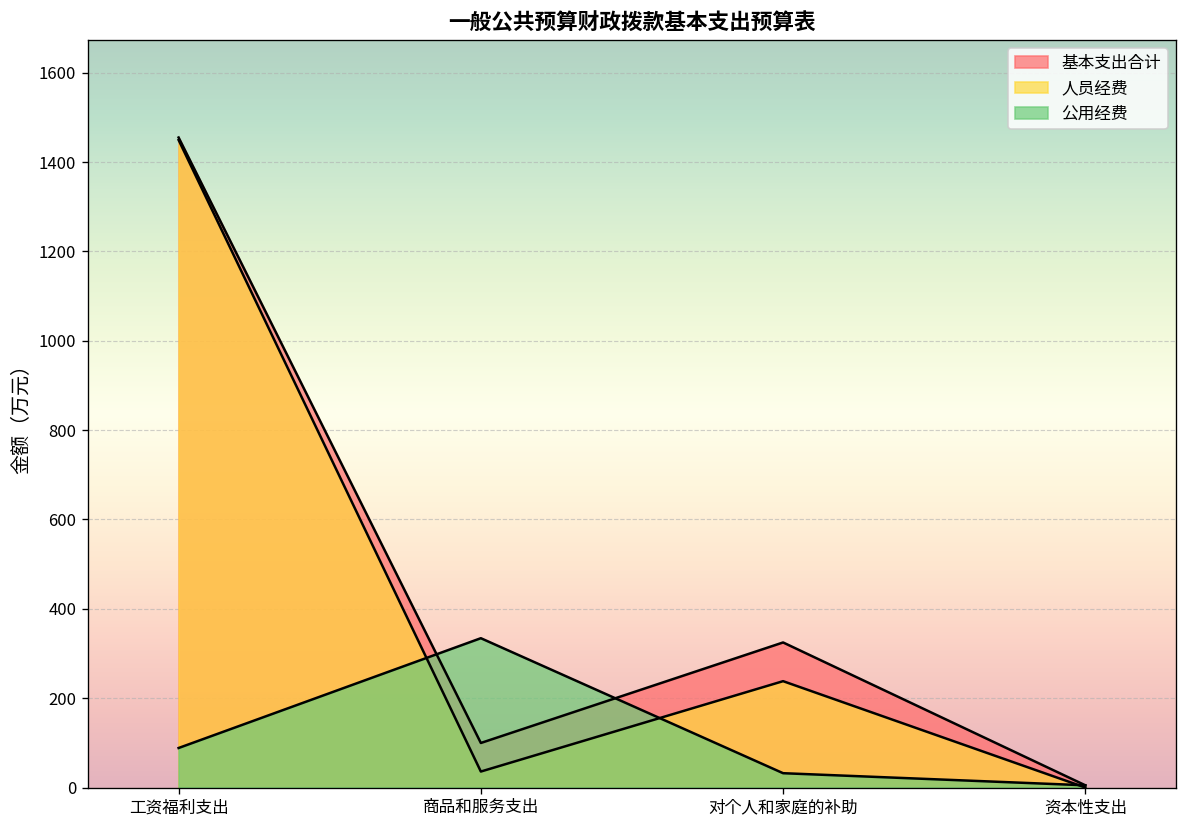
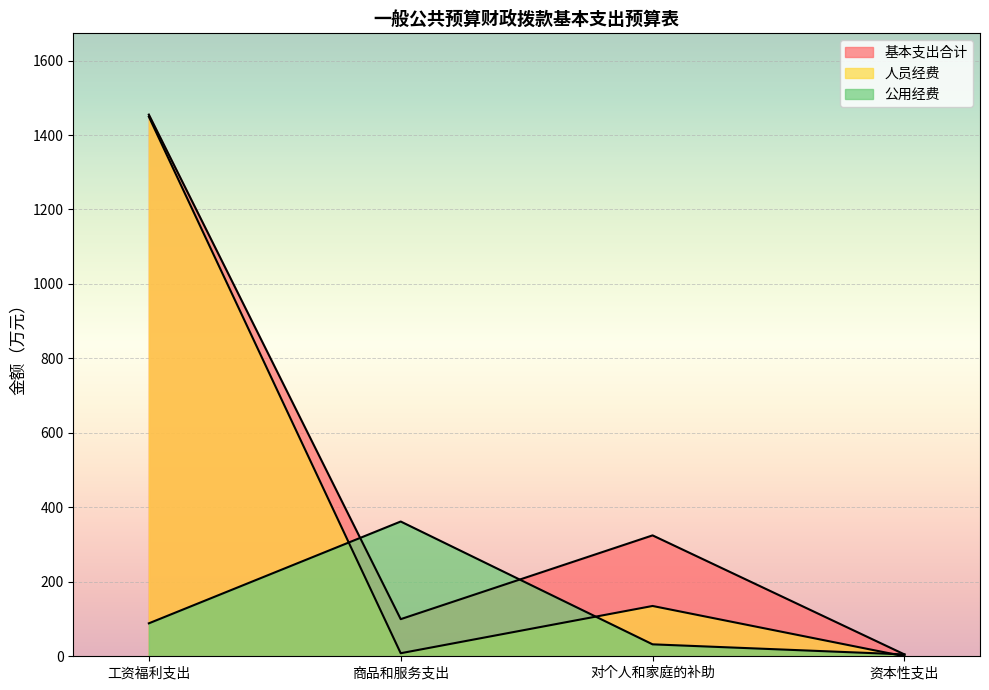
人员经费, 商品和服务支出: 40 -> 10
公用经费, 商品和服务支出: 330 -> 360
人员经费, 对个人和家庭的补助: 240 -> 140
